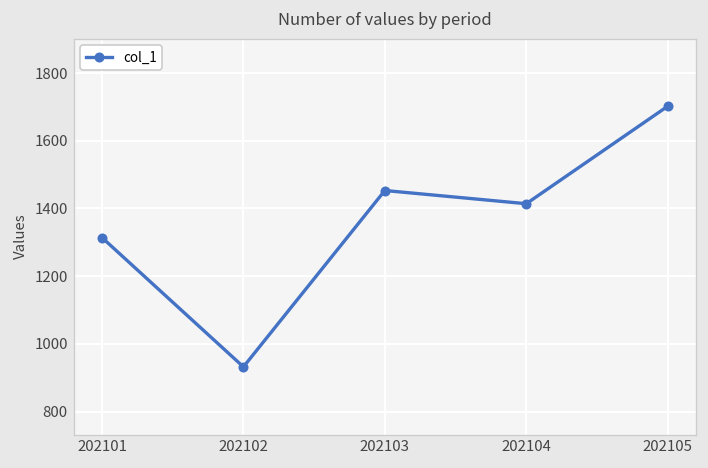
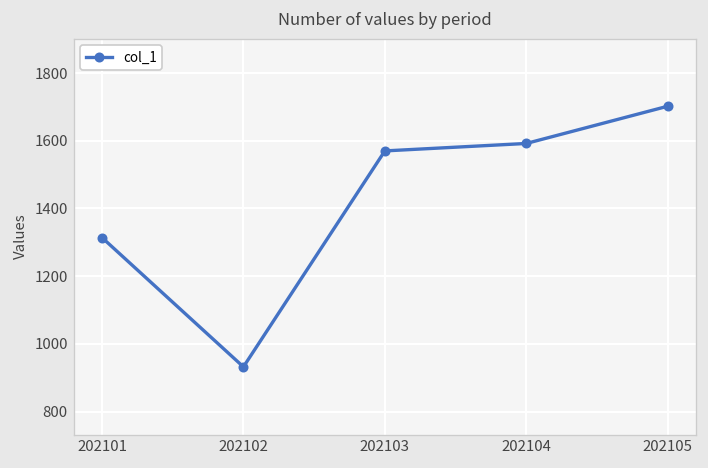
202103: 1450 -> 1570
202104: 1410 -> 1590
